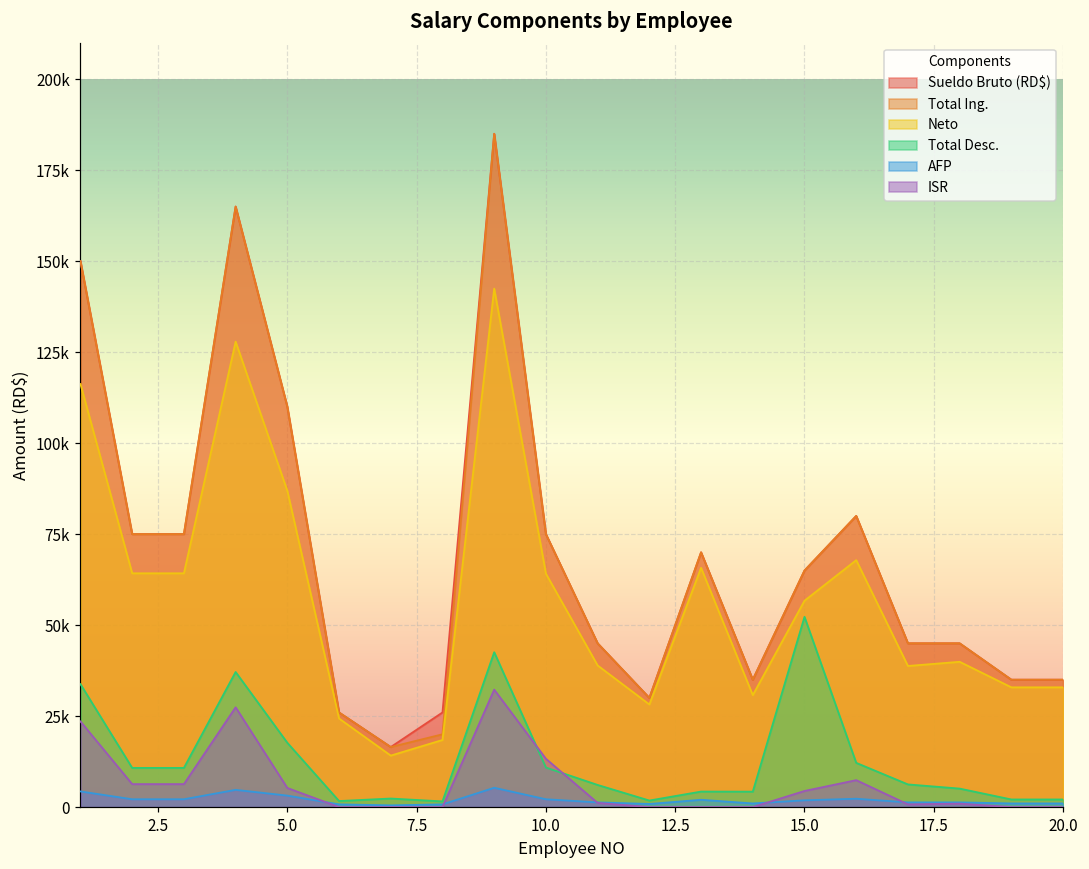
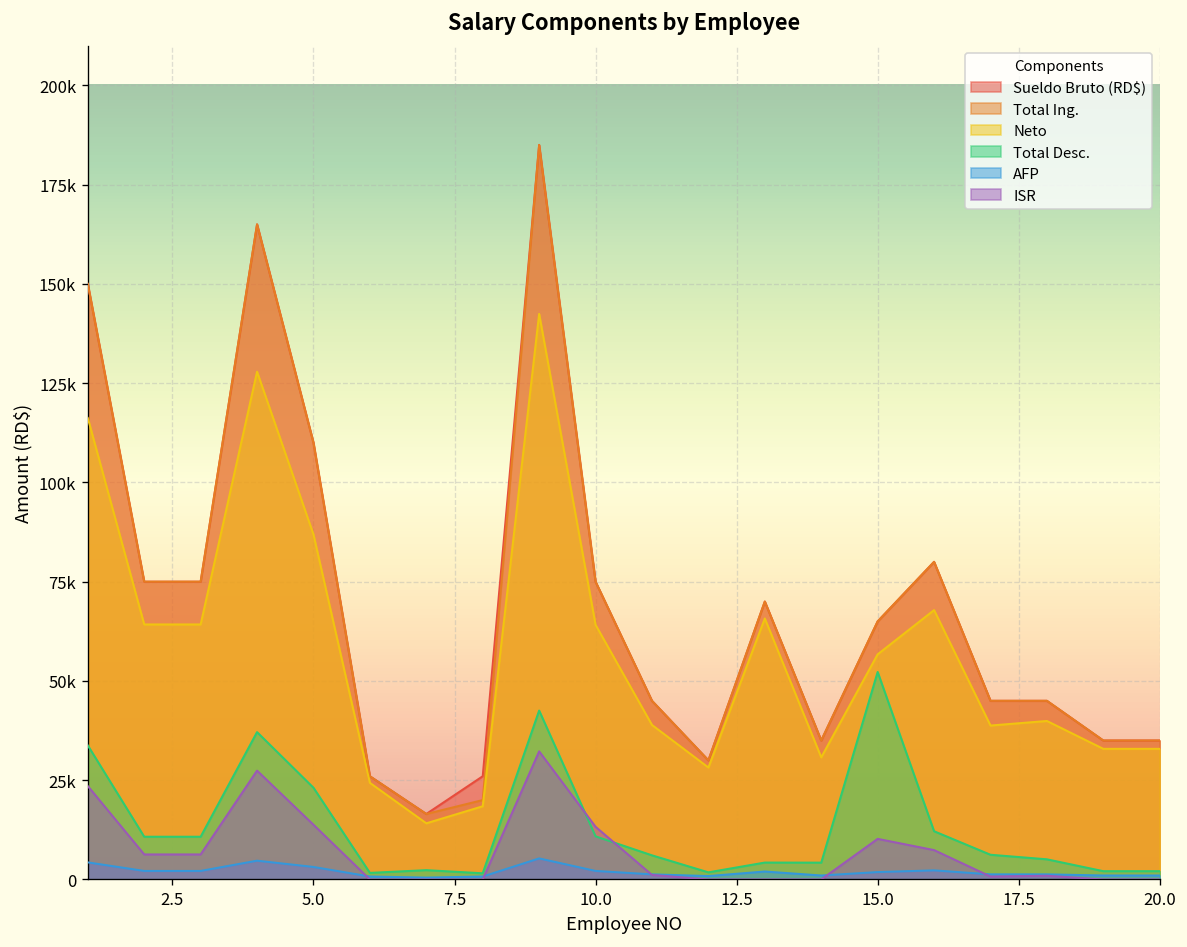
Total Desc., 5.0: 18000 -> 23000
ISR, 5.0: 5000 -> 14000
ISR, 15.0: 4000 -> 10000
